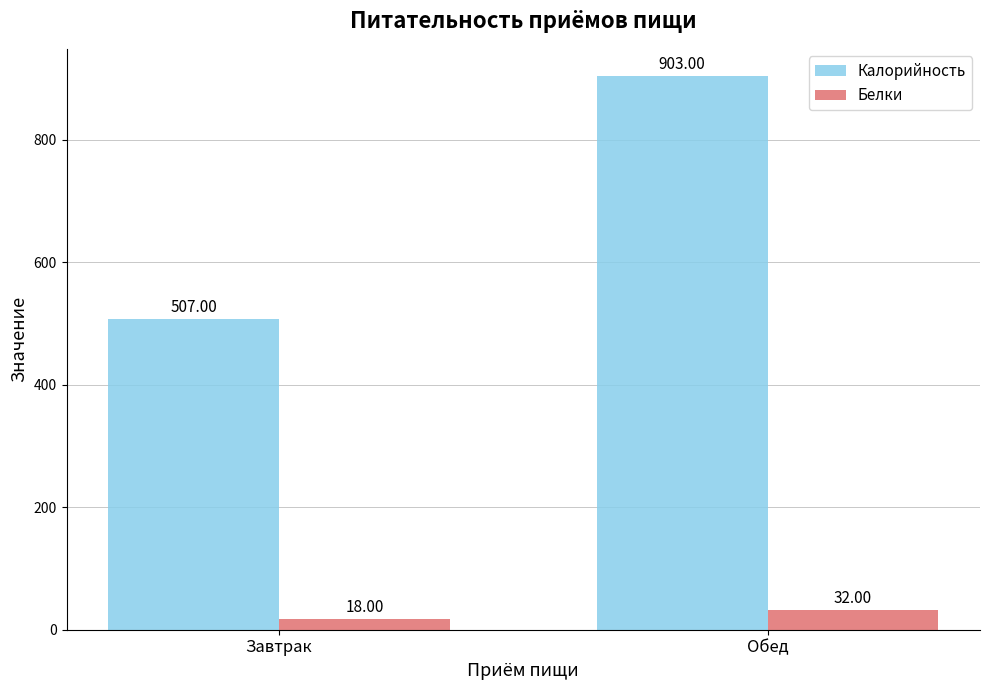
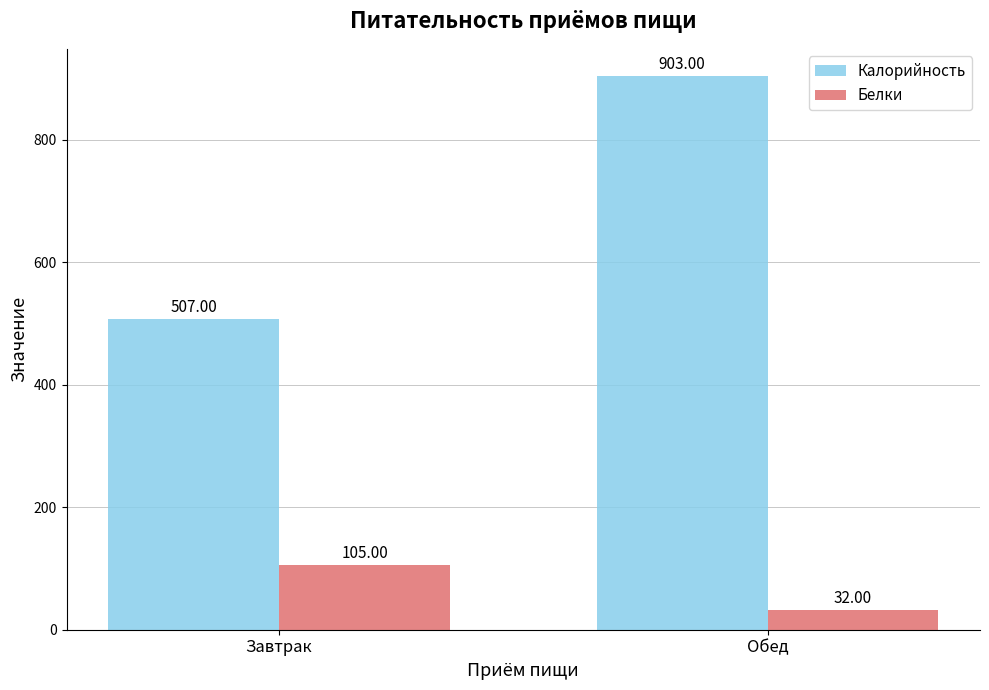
Белки, Завтрак: 18.00 -> 105.00
